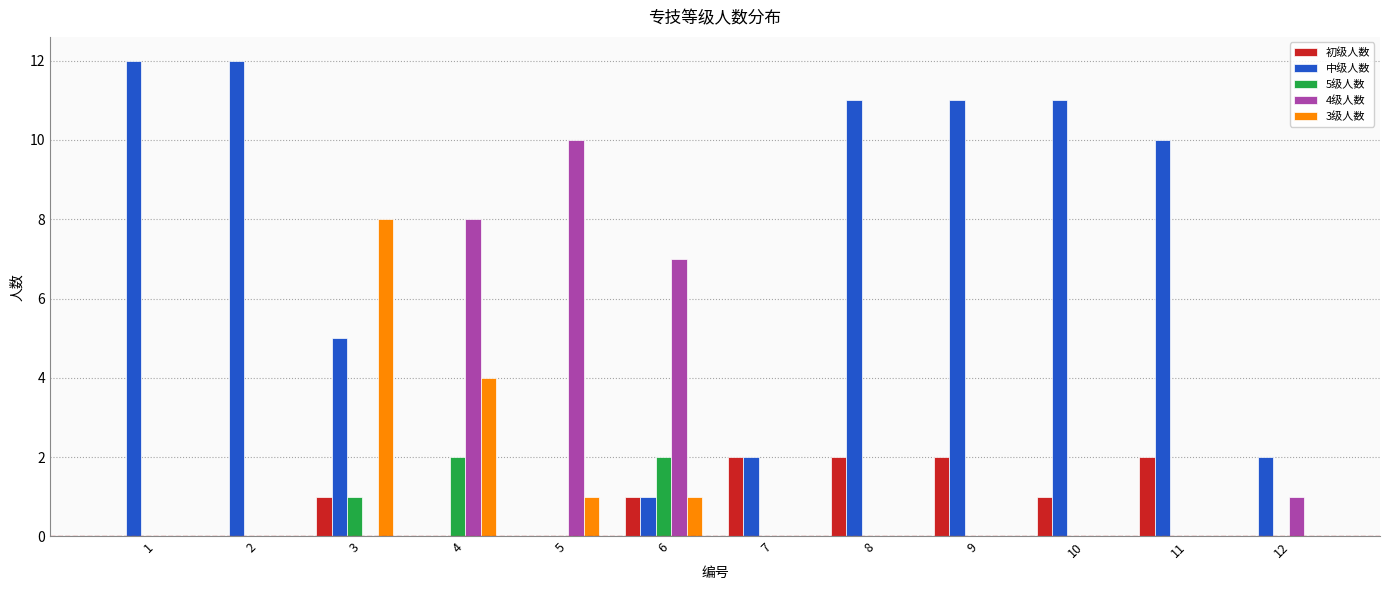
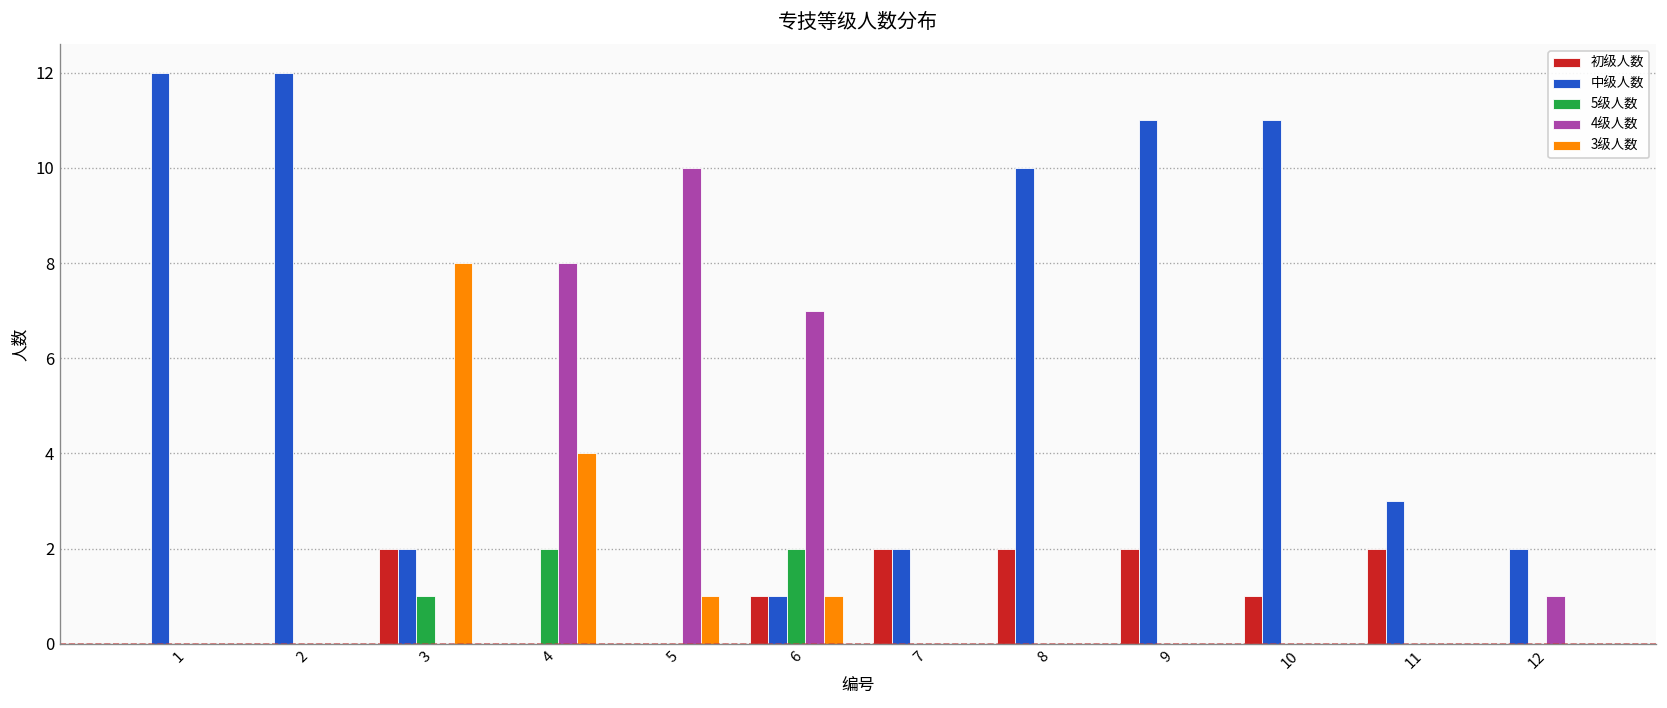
初级人数, 3: 1 -> 2
中级人数, 3: 5 -> 2
中级人数, 8: 11 -> 10
中级人数, 11: 10 -> 3
